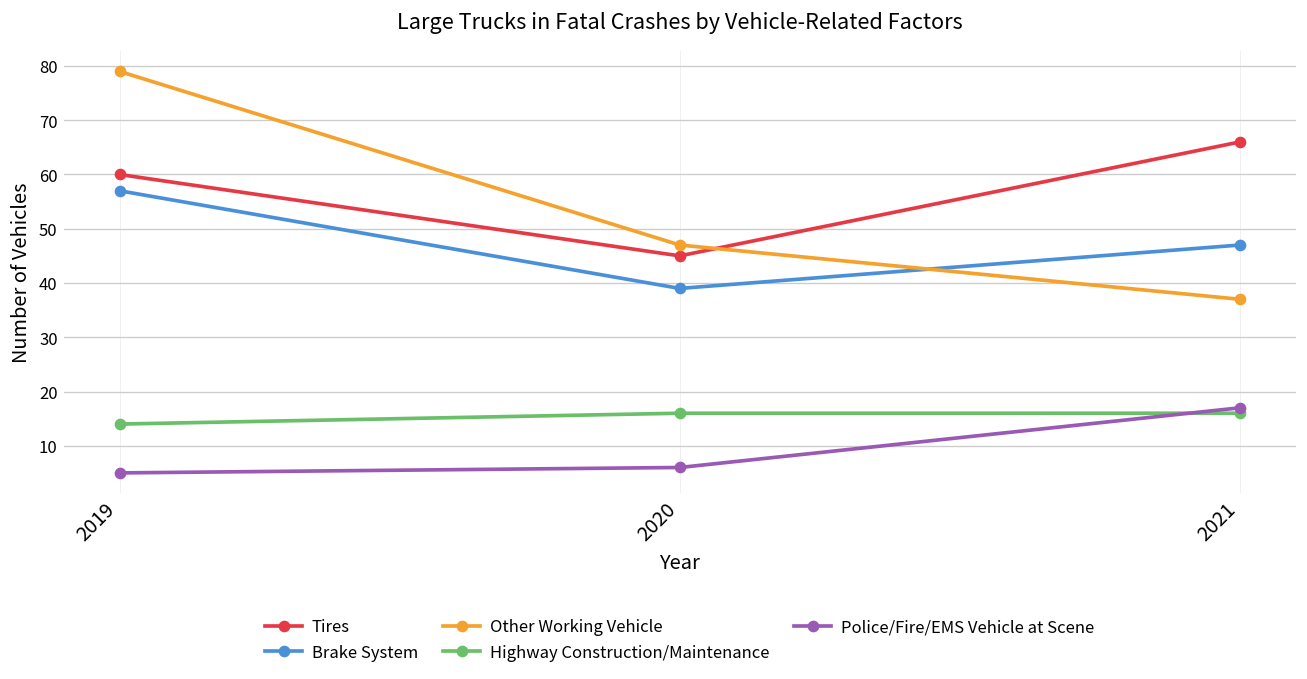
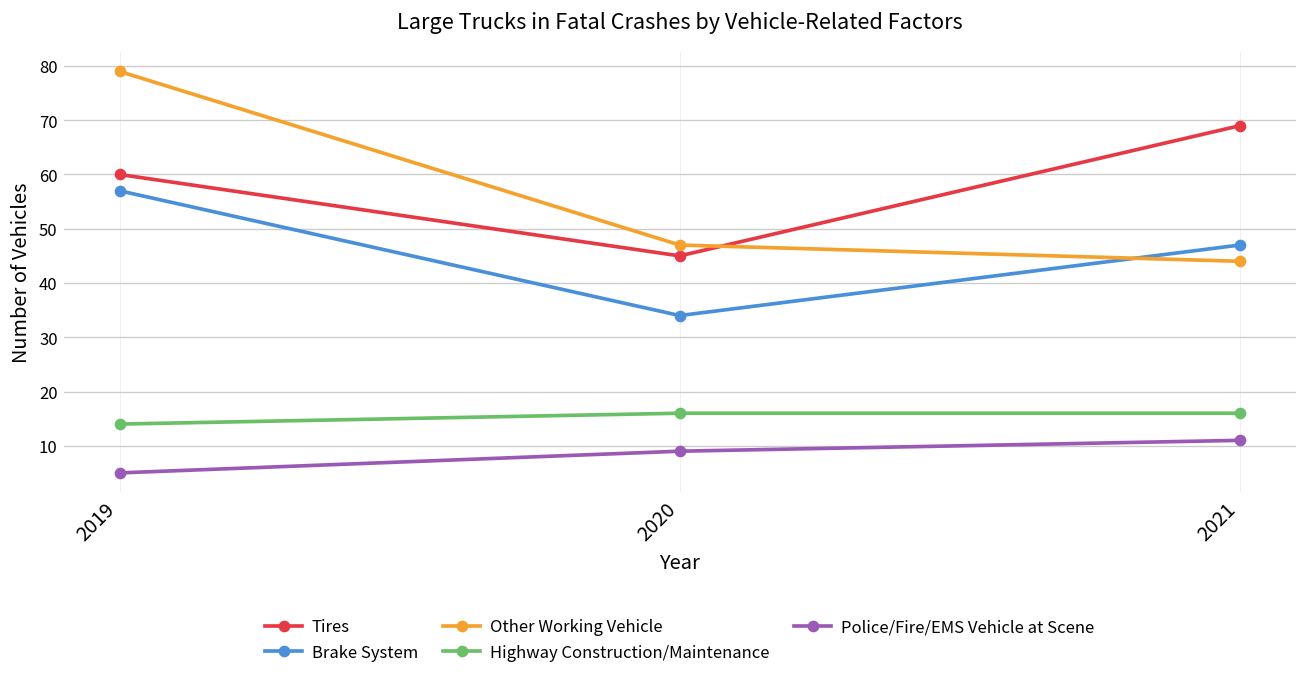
Brake System, 2020: 39 -> 34
Police/Fire/EMS Vehicle at Scene, 2020: 6 -> 9
Tires, 2021: 66 -> 69
Other Working Vehicle, 2021: 37 -> 44
Police/Fire/EMS Vehicle at Scene, 2021: 17 -> 11
